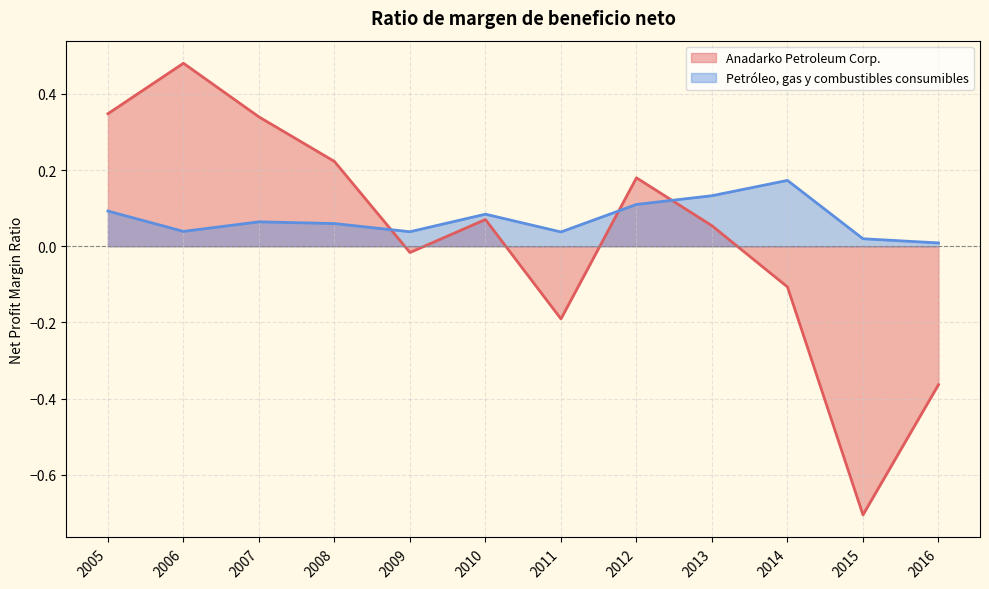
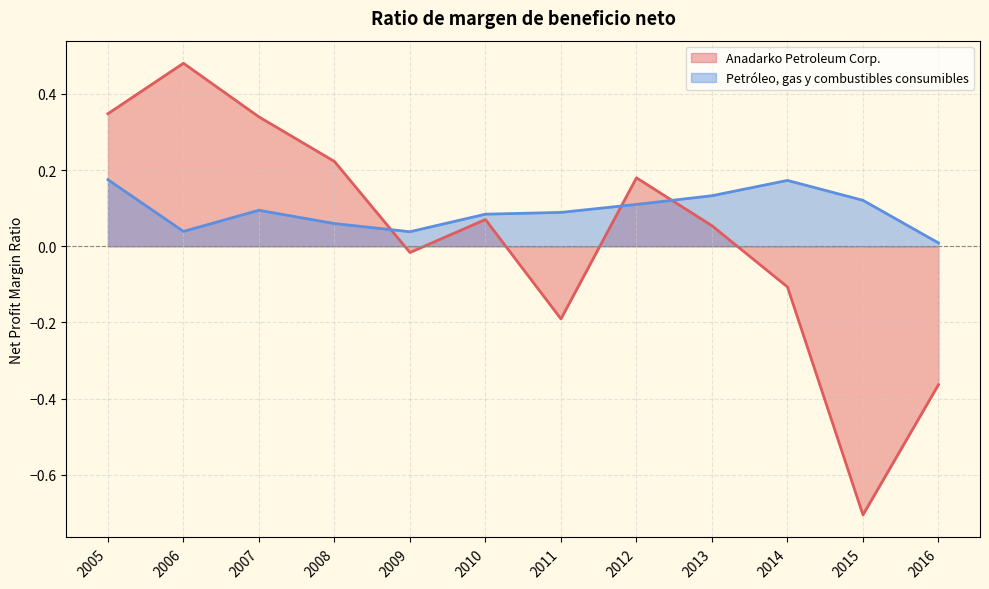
Petróleo, gas y combustibles consumibles, 2005: 0.09 -> 0.17
Petróleo, gas y combustibles consumibles, 2007: 0.06 -> 0.09
Petróleo, gas y combustibles consumibles, 2011: 0.04 -> 0.09
Petróleo, gas y combustibles consumibles, 2015: 0.02 -> 0.12
